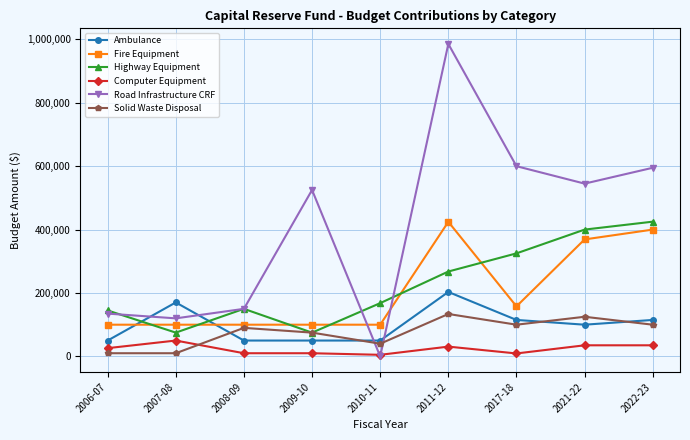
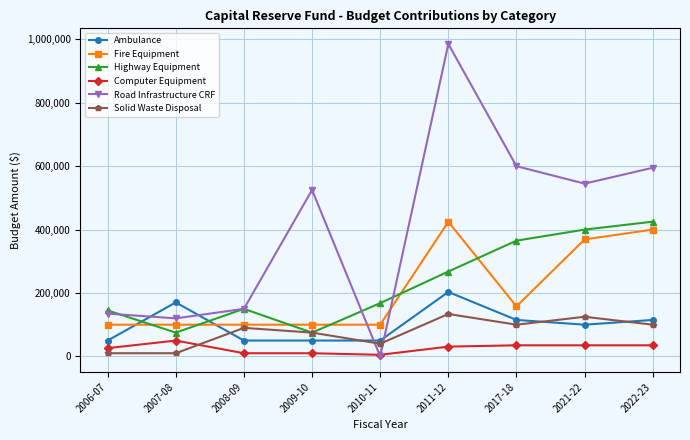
Highway Equipment, 2017-18: 330,000 -> 370,000
Computer Equipment, 2017-18: 10,000 -> 40,000
